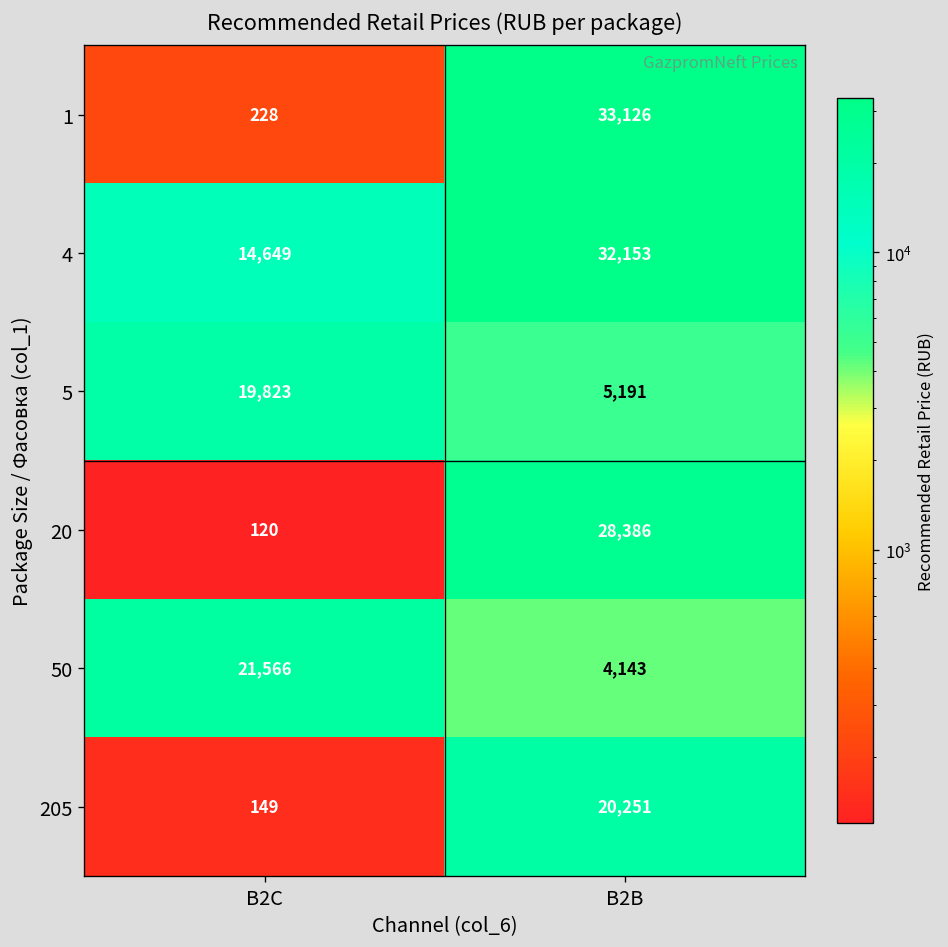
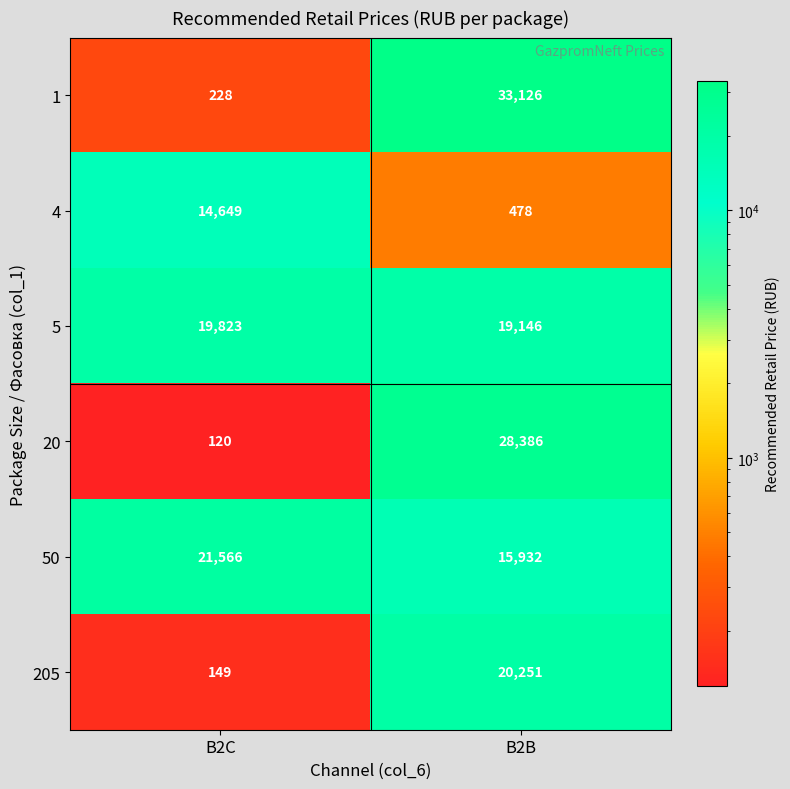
4, B2B: 32,153 -> 478
5, B2B: 5,191 -> 19,146
50, B2B: 4,143 -> 15,932
